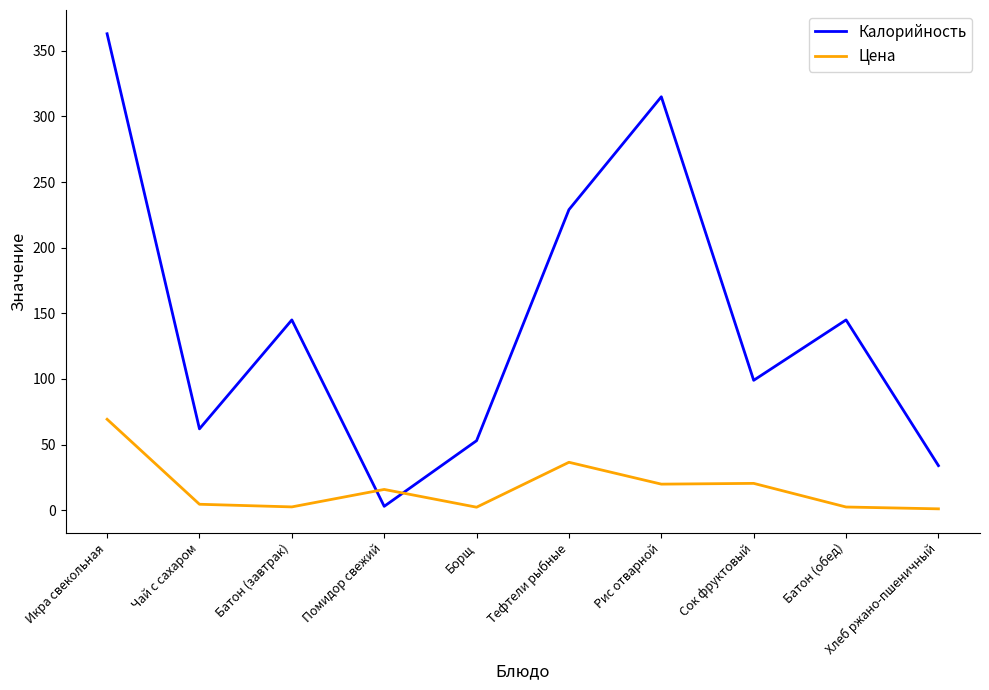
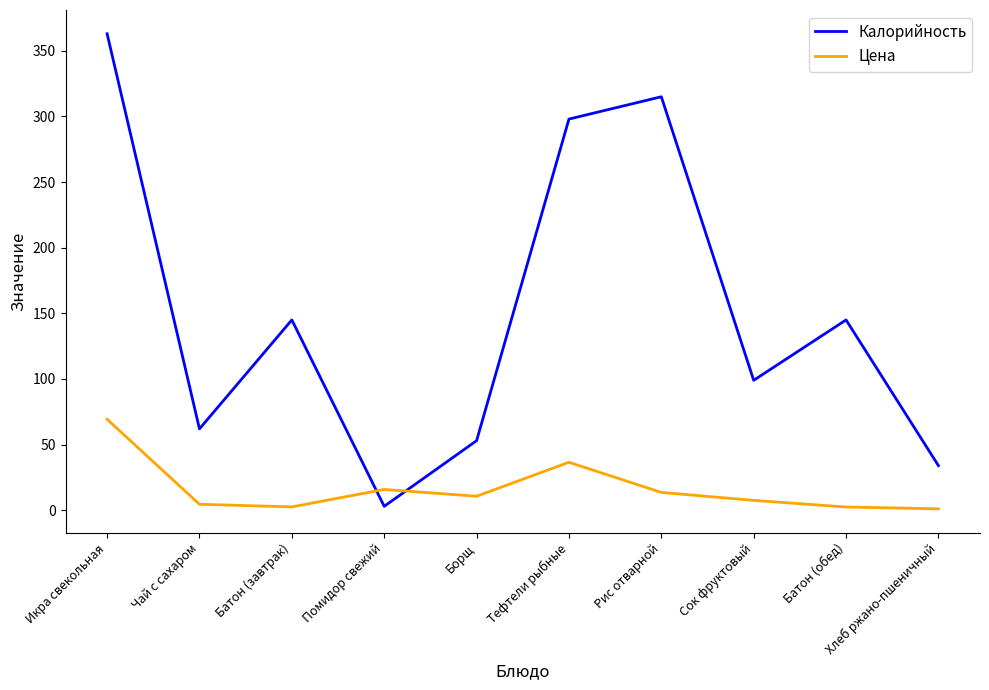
Цена, Борщ: 2 -> 11
Калорийность, Тефтели рыбные: 229 -> 298
Цена, Рис отварной: 20 -> 14
Цена, Сок фруктовый: 20 -> 8
